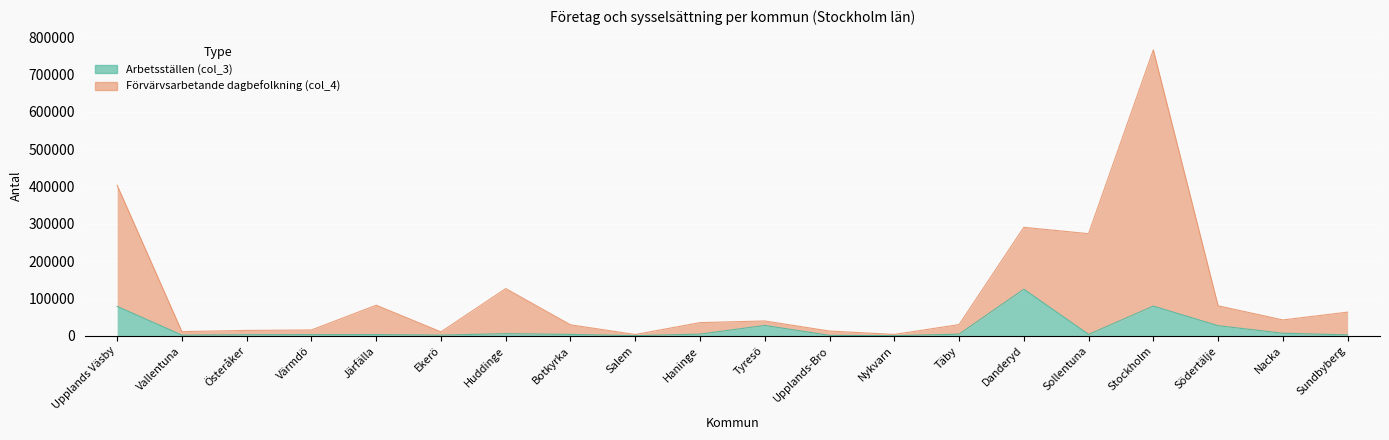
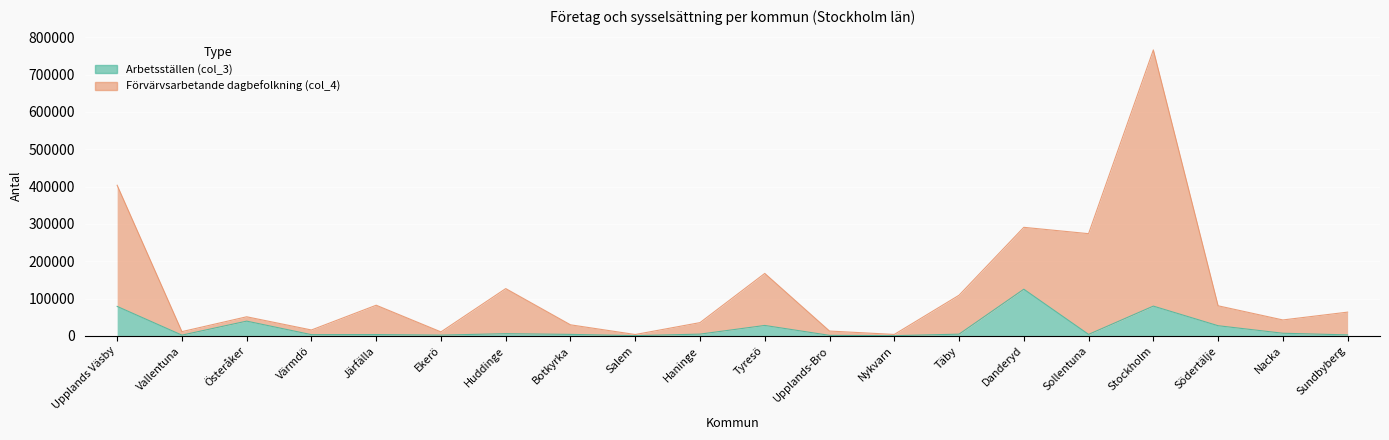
Arbetsställen (col_3), Österåker: 0 -> 40000
Förvärvsarbetande dagbefolkning (col_4), Tyresö: 10000 -> 140000
Förvärvsarbetande dagbefolkning (col_4), Täby: 30000 -> 100000
